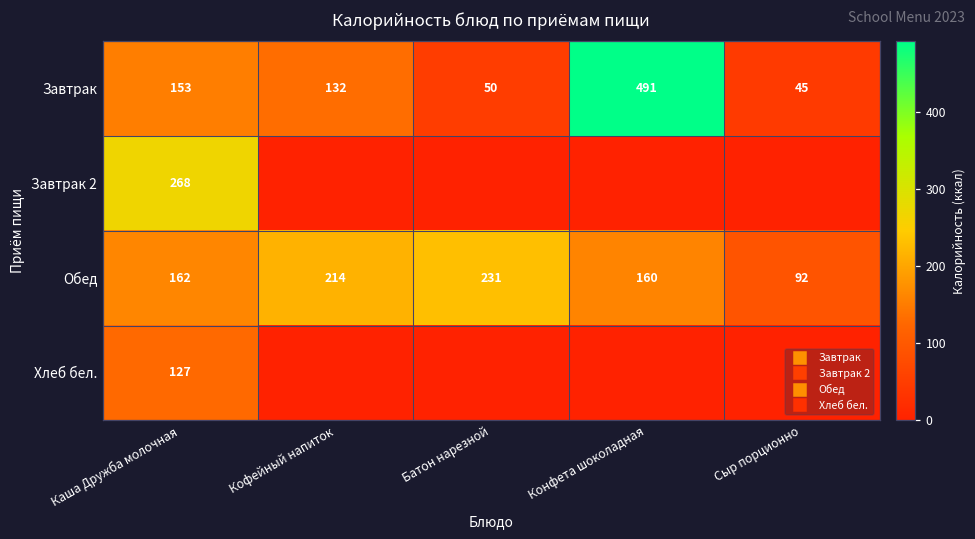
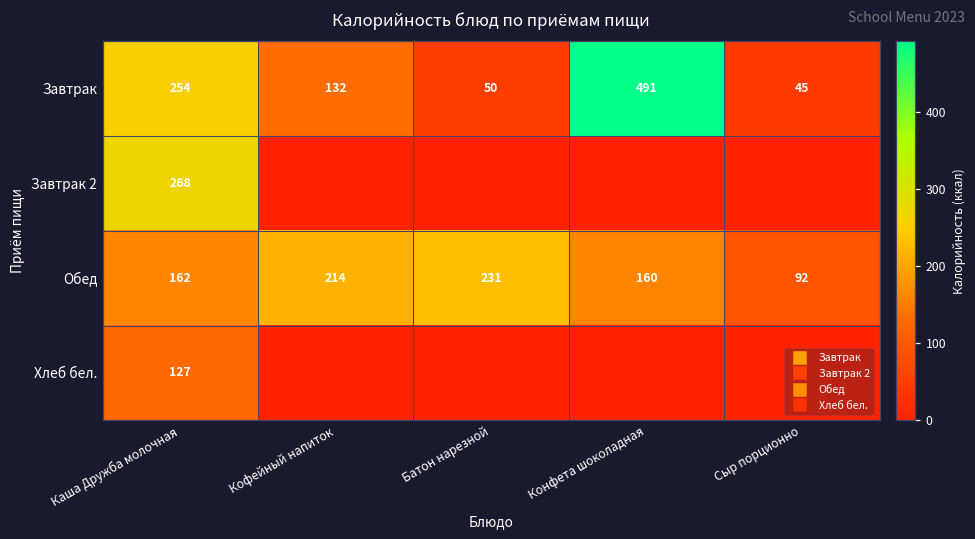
Завтрак, Каша Дружба молочная: 153 -> 254
